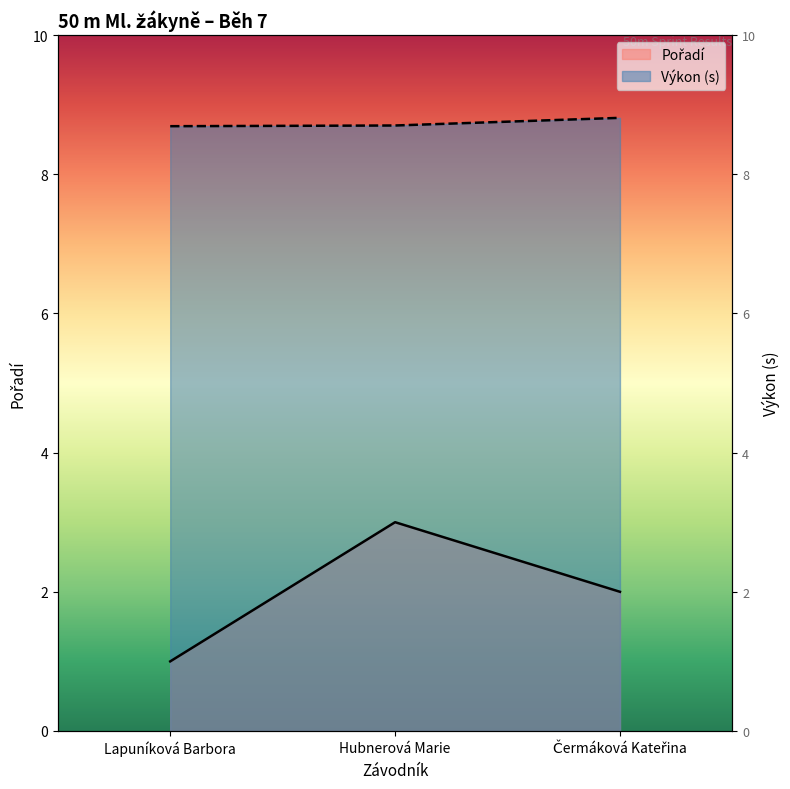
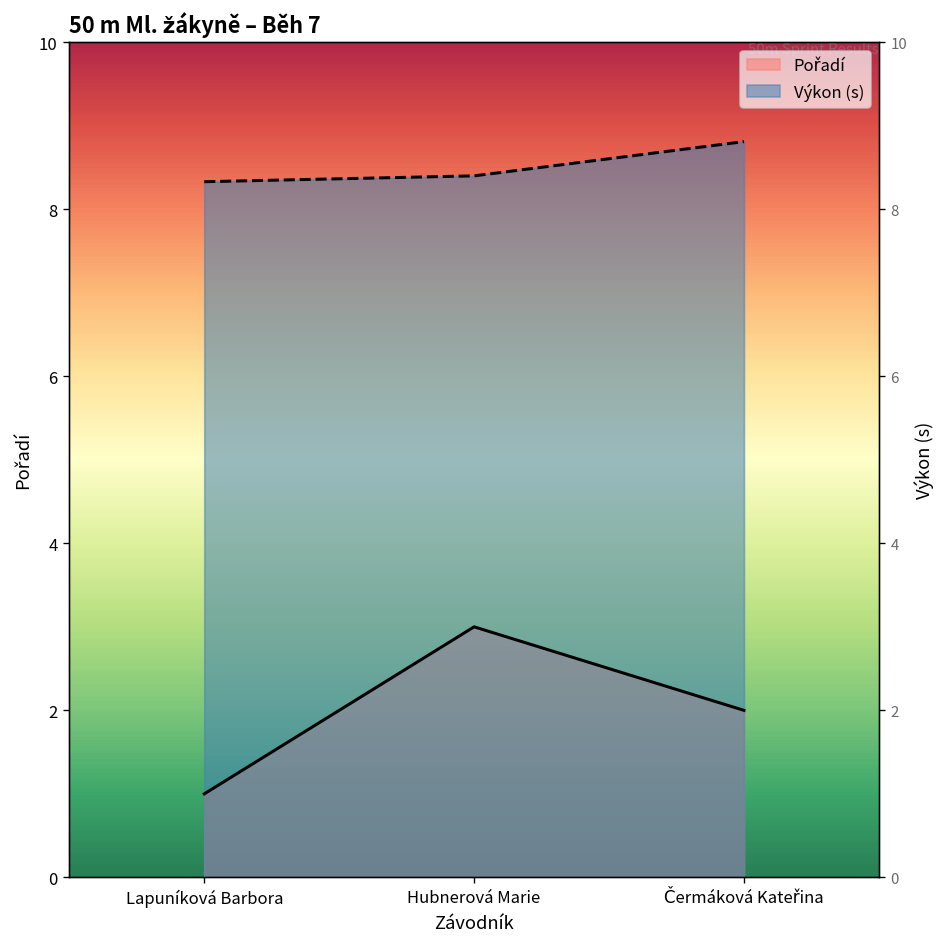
Výkon (s), Lapuníková Barbora: 8.7 -> 8.3
Výkon (s), Hubnerová Marie: 8.7 -> 8.4
